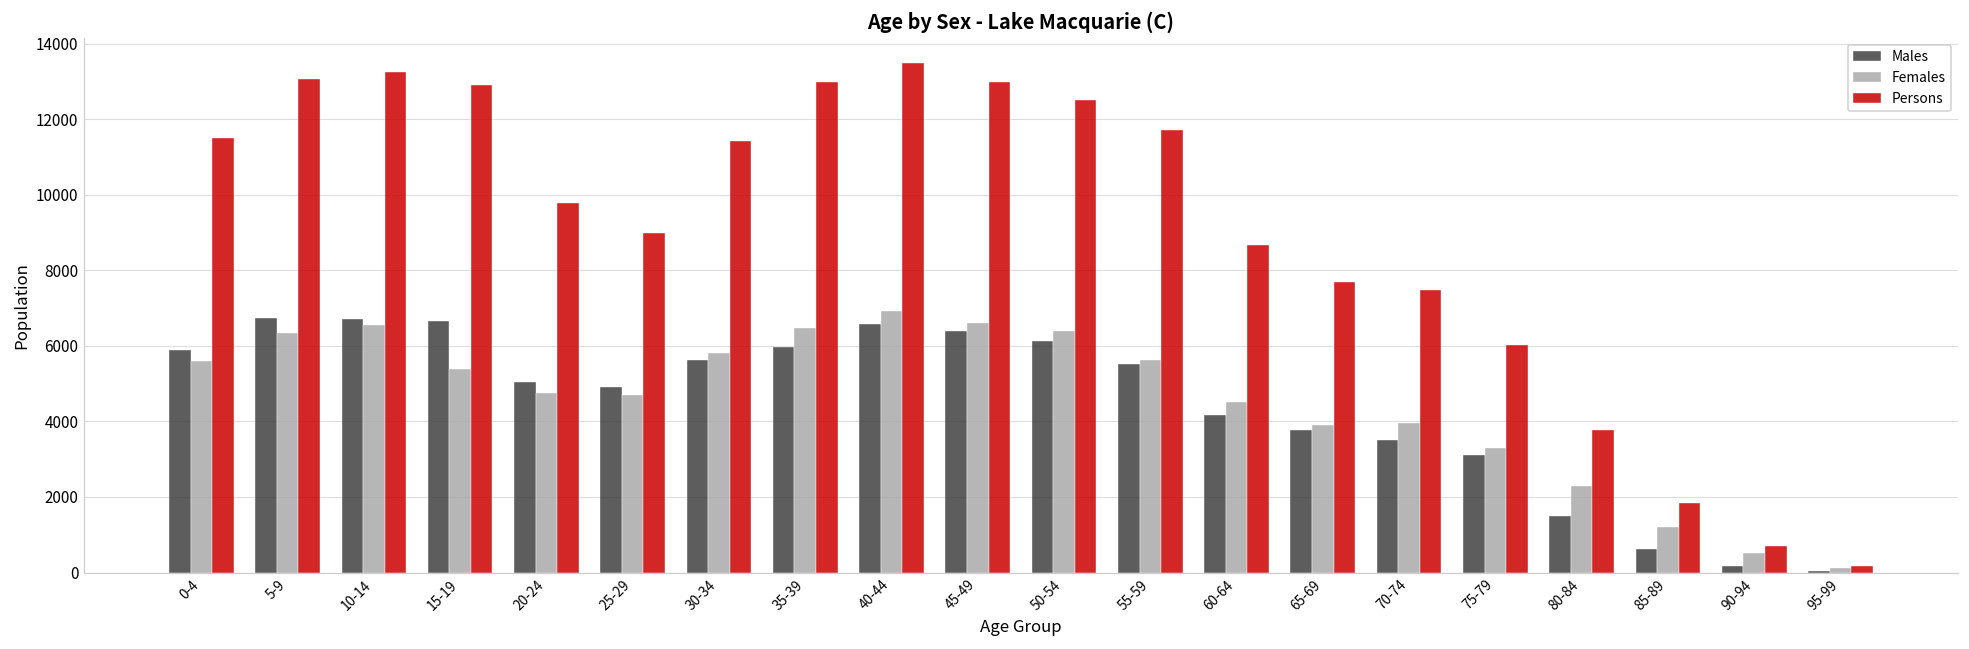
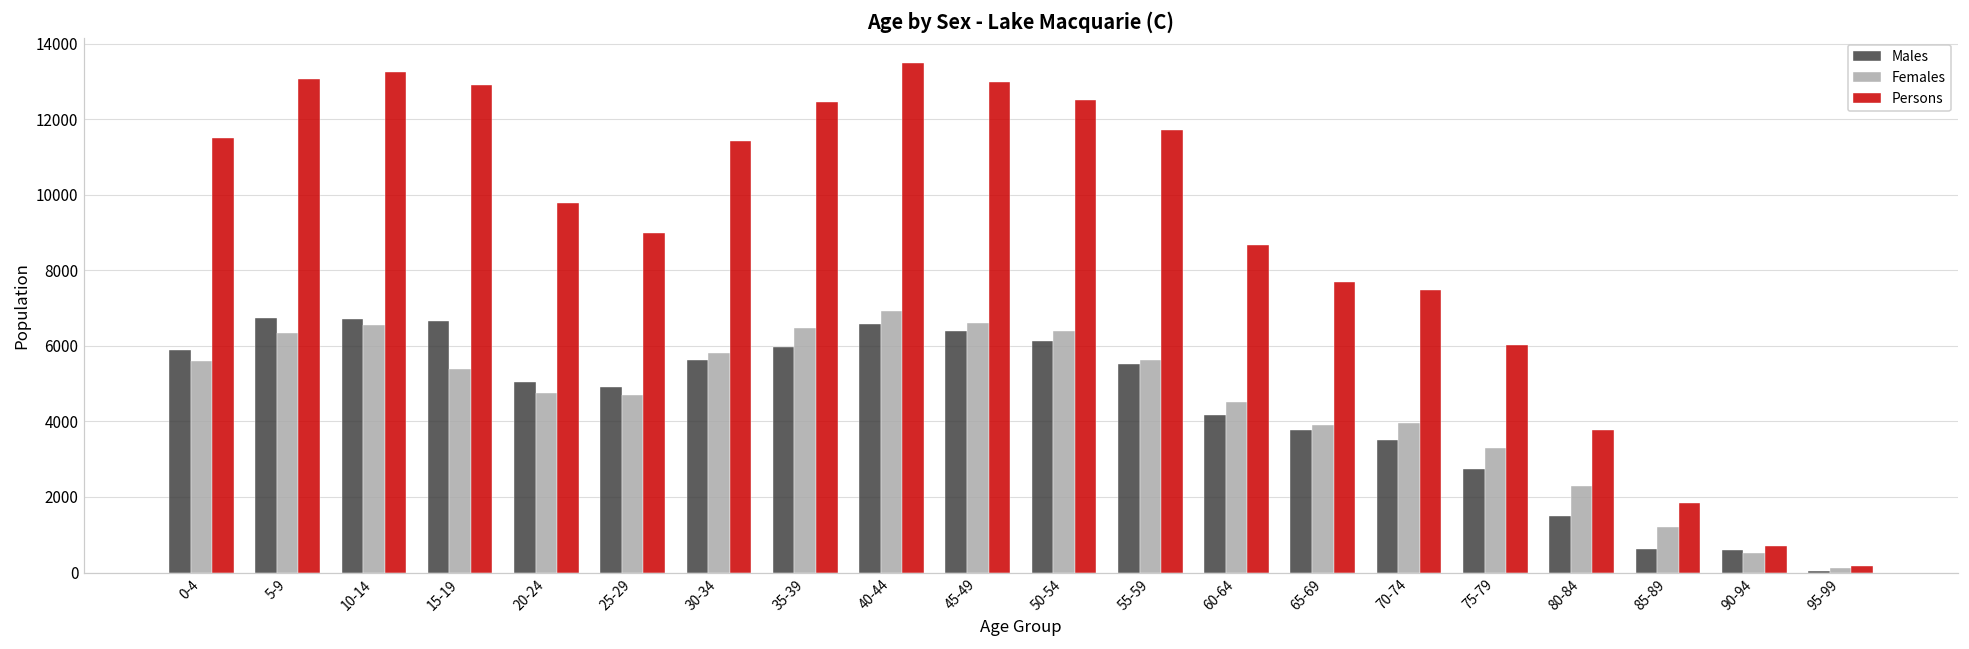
Persons, 35-39: 13000 -> 12500
Males, 75-79: 3100 -> 2800
Males, 90-94: 200 -> 600
